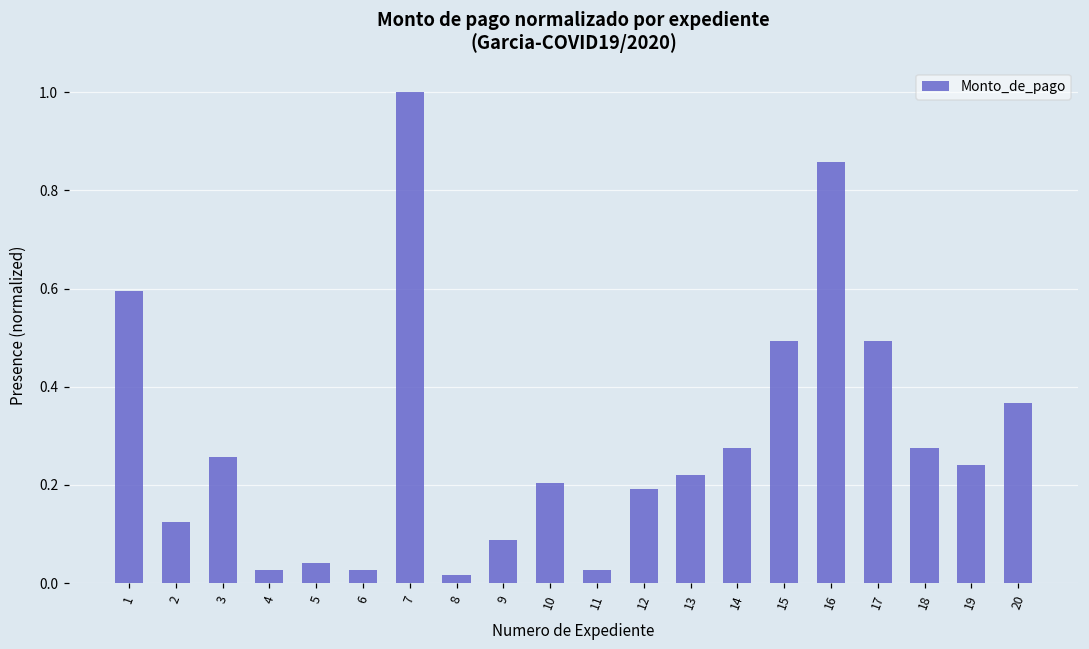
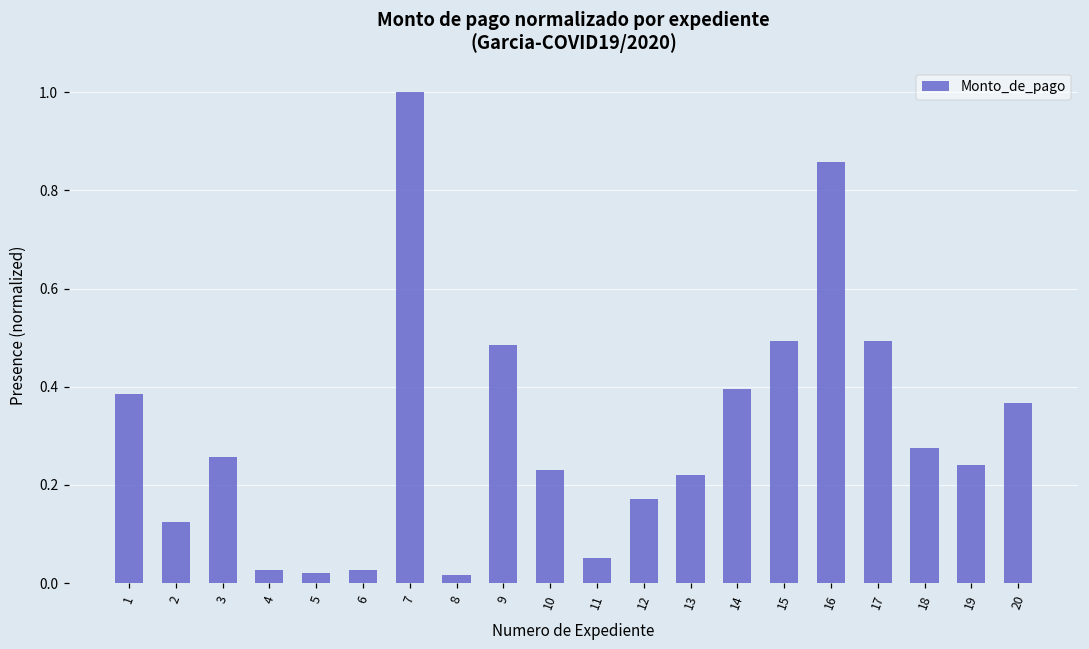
1: 0.59 -> 0.38
5: 0.04 -> 0.02
9: 0.09 -> 0.48
10: 0.20 -> 0.23
11: 0.03 -> 0.05
12: 0.19 -> 0.17
14: 0.27 -> 0.39
